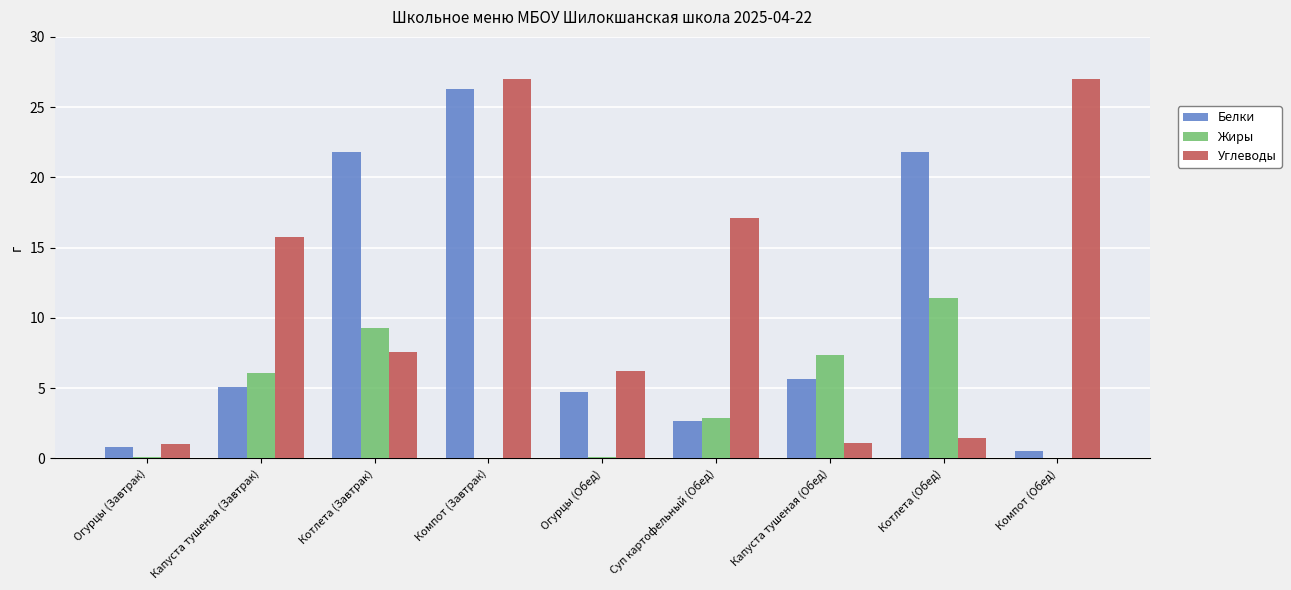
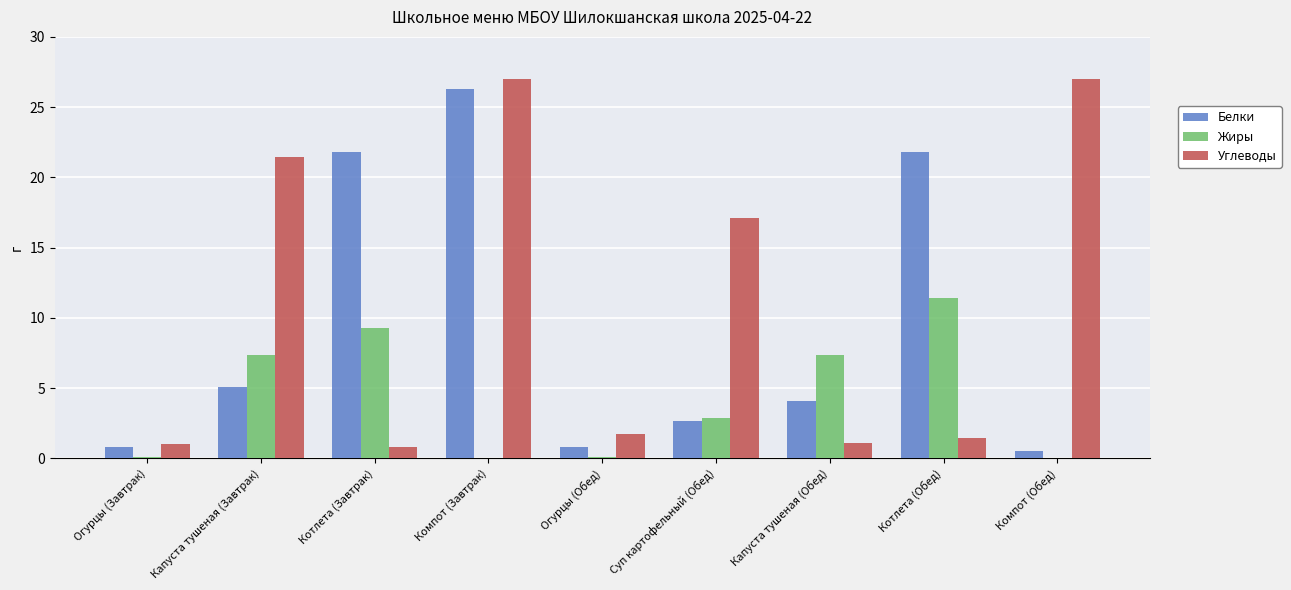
Жиры, Капуста тушеная (Завтрак): 6.1 -> 7.4
Углеводы, Капуста тушеная (Завтрак): 15.8 -> 21.5
Углеводы, Котлета (Завтрак): 7.5 -> 0.8
Белки, Огурцы (Обед): 4.7 -> 0.8
Углеводы, Огурцы (Обед): 6.2 -> 1.7
Белки, Капуста тушеная (Обед): 5.7 -> 4.1
